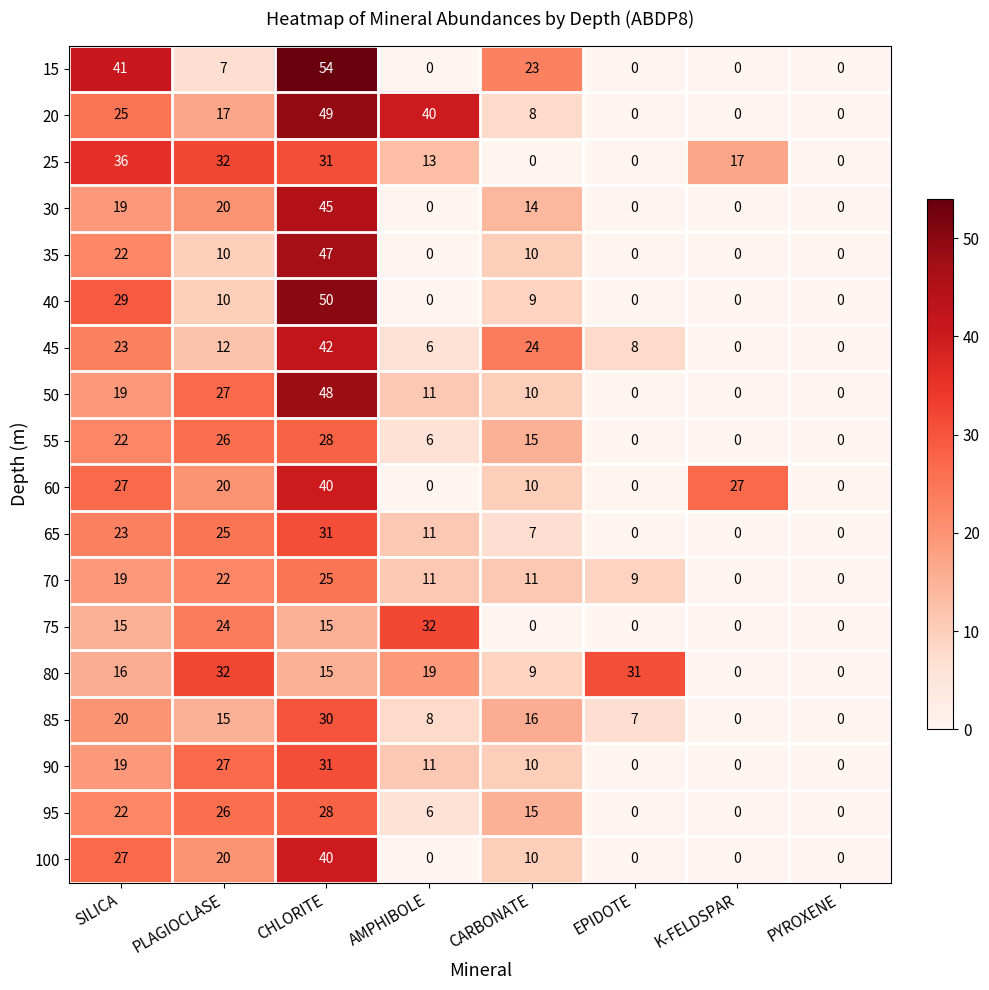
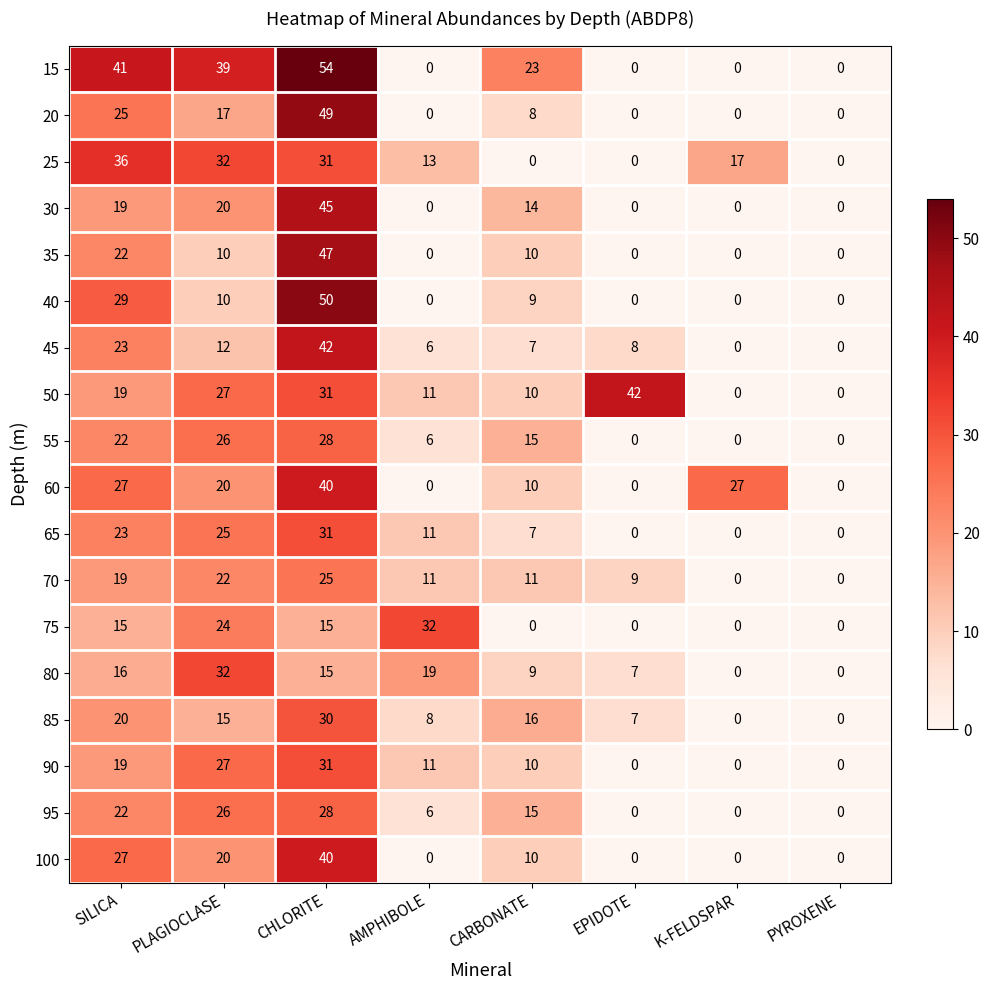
15, PLAGIOCLASE: 7 -> 39
20, AMPHIBOLE: 40 -> 0
45, CARBONATE: 24 -> 7
50, CHLORITE: 48 -> 31
50, EPIDOTE: 0 -> 42
80, EPIDOTE: 31 -> 7
